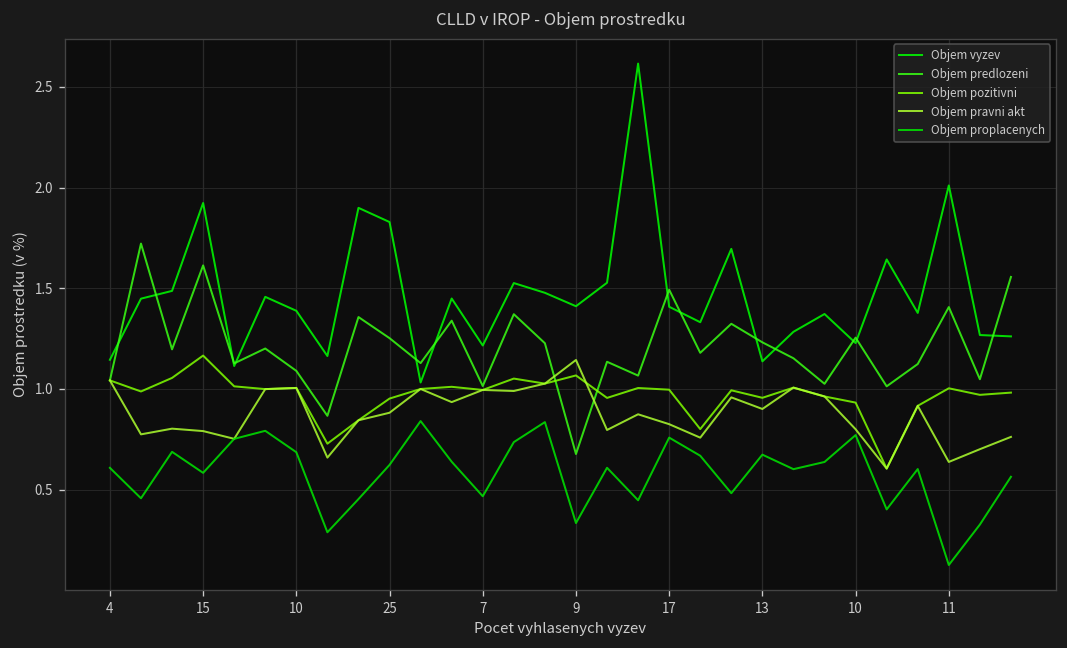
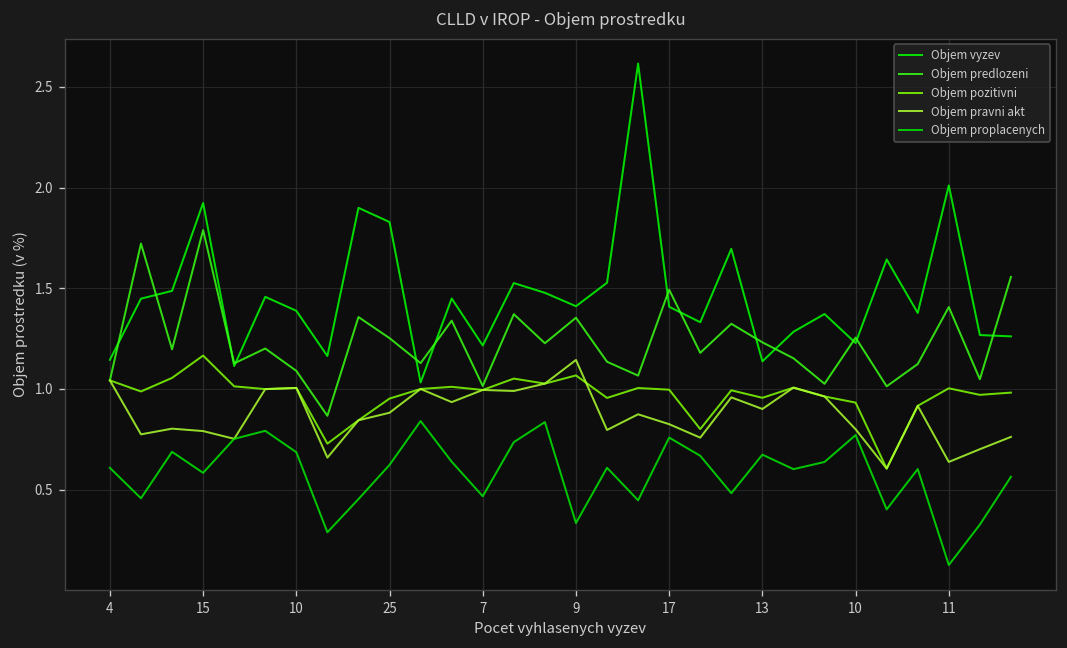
Objem predlozeni, 15: 1.61 -> 1.79
Objem predlozeni, 9: 0.68 -> 1.35
